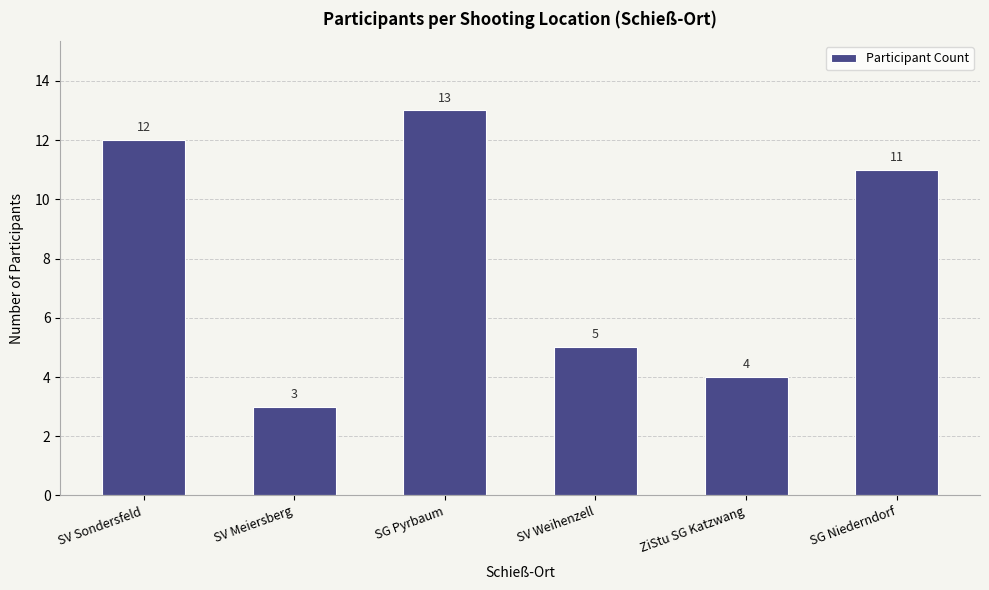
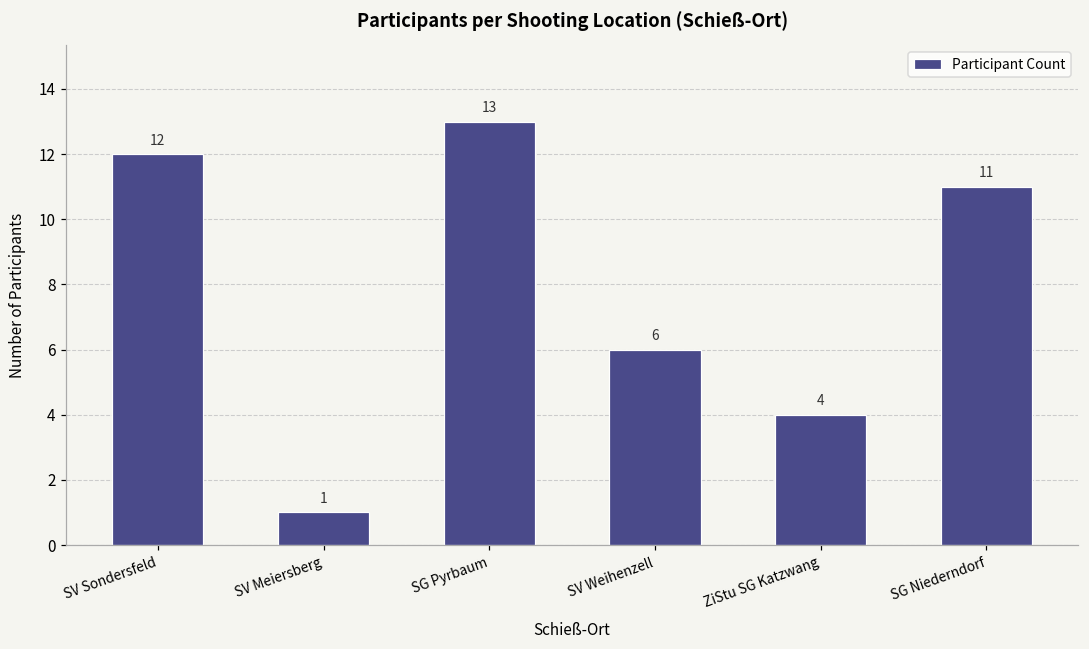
SV Meiersberg: 3 -> 1
SV Weihenzell: 5 -> 6
